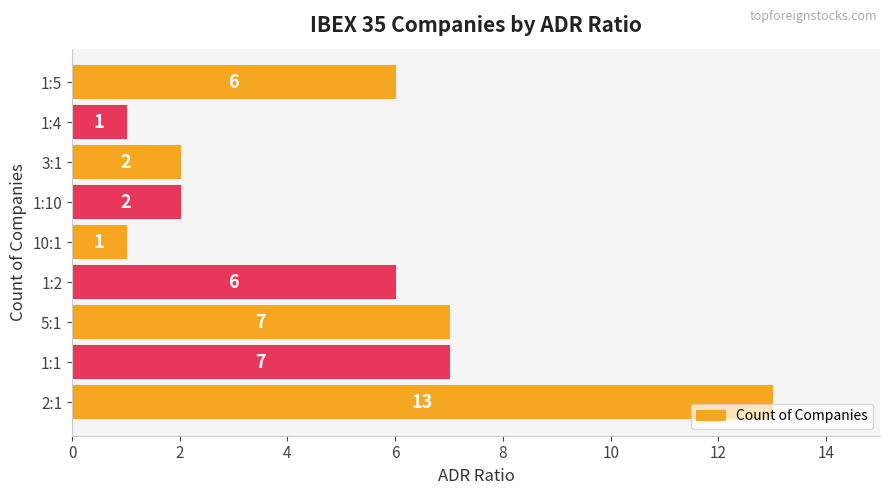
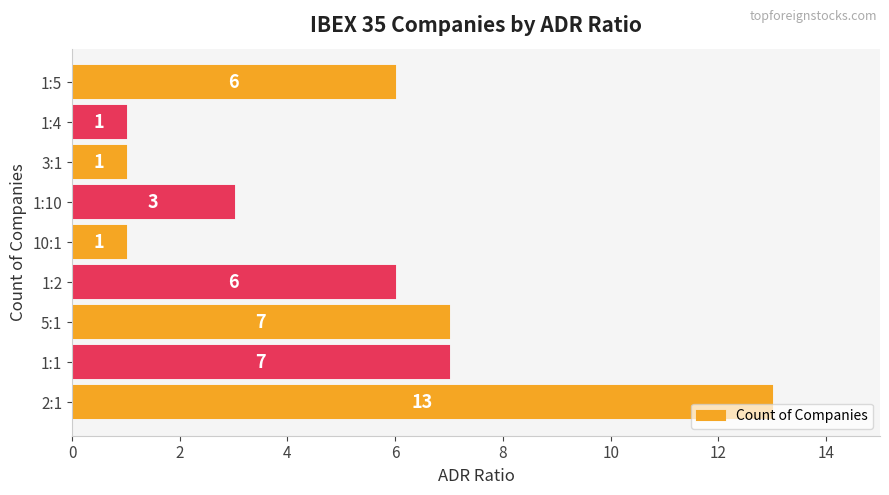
3:1: 2 -> 1
1:10: 2 -> 3
